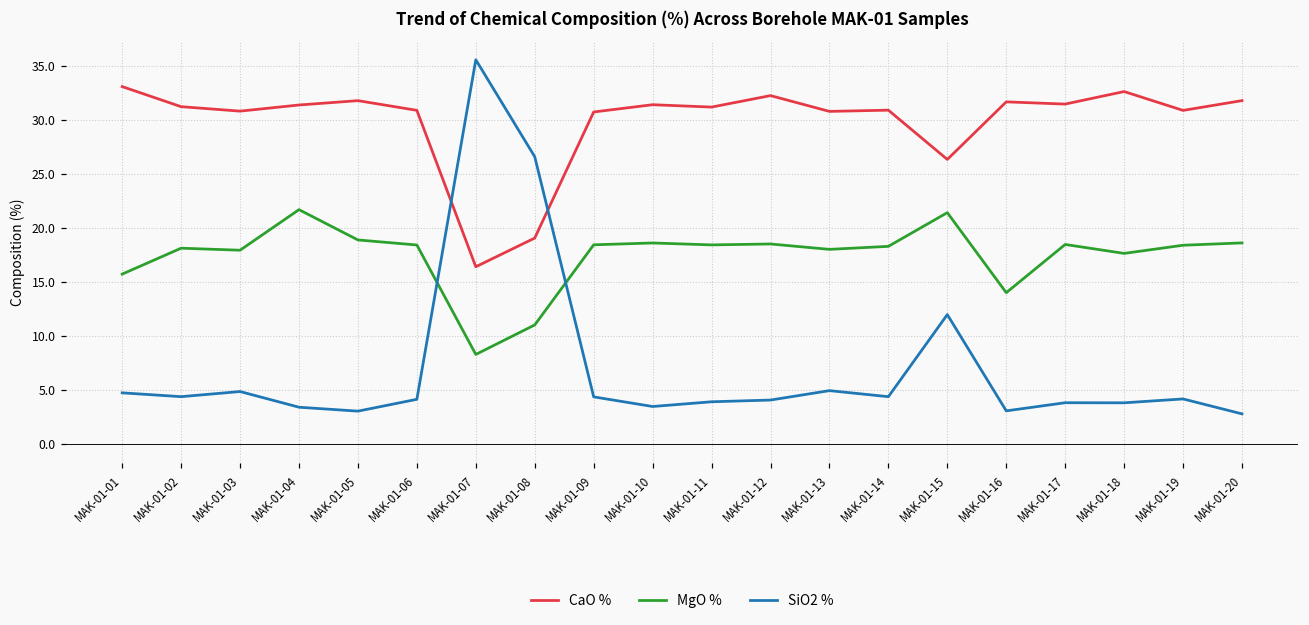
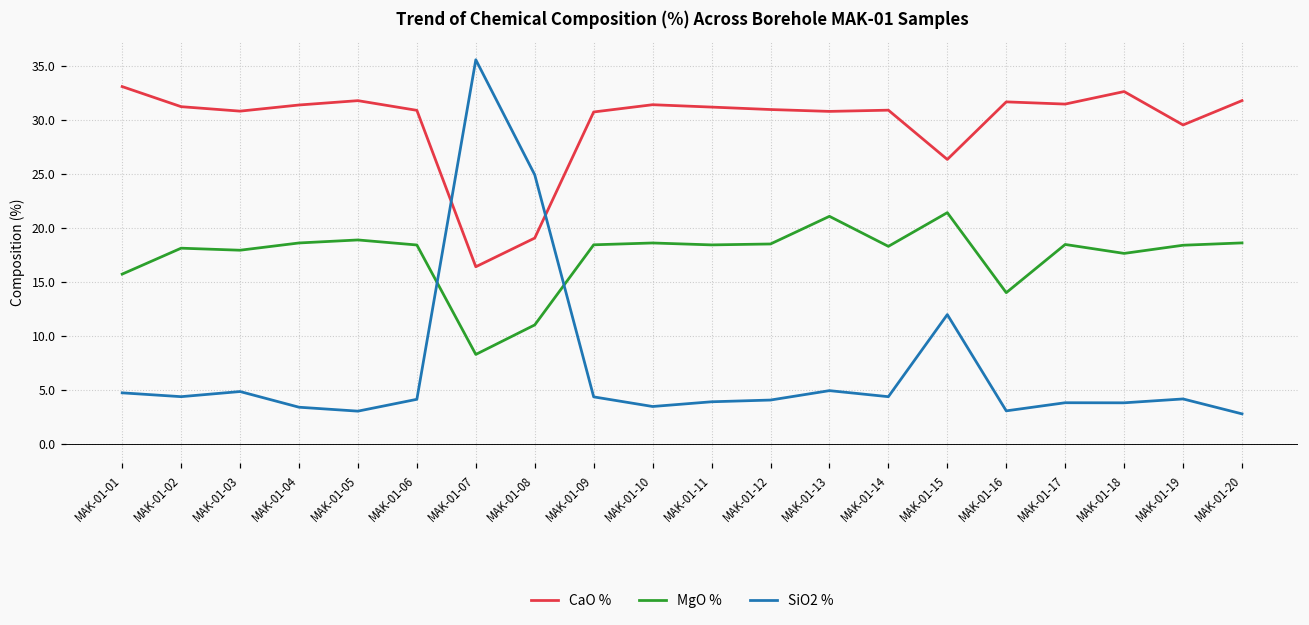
MgO %, MAK-01-04: 22 -> 19
SiO2 %, MAK-01-08: 27 -> 25
CaO %, MAK-01-12: 32 -> 31
MgO %, MAK-01-13: 18 -> 21
CaO %, MAK-01-19: 31 -> 30
